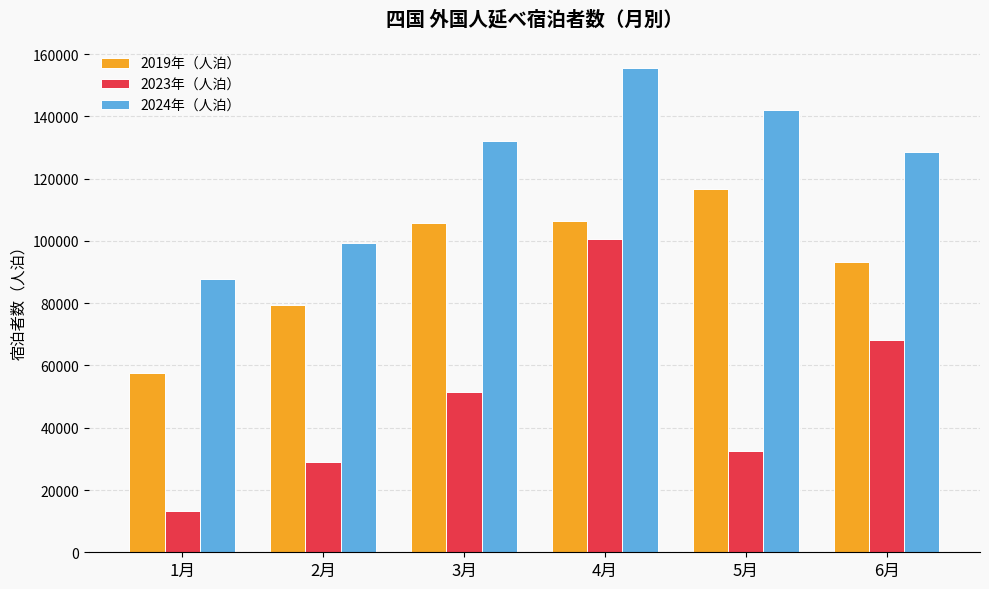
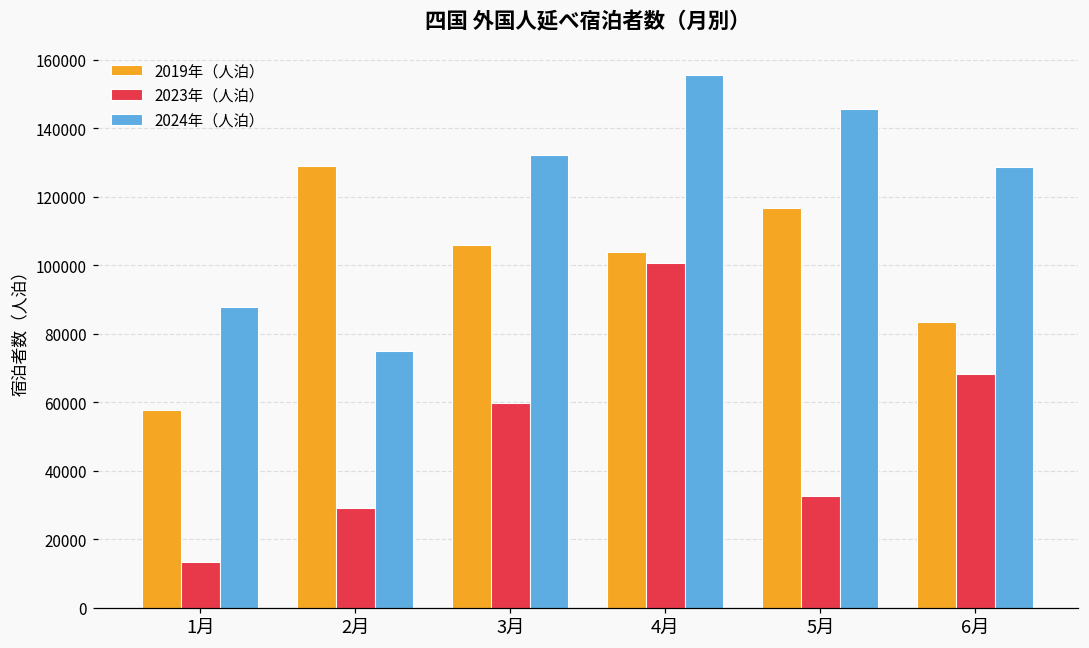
2019年（人泊）, 2月: 79000 -> 129000
2024年（人泊）, 2月: 99000 -> 75000
2023年（人泊）, 3月: 52000 -> 60000
2019年（人泊）, 4月: 106000 -> 104000
2024年（人泊）, 5月: 142000 -> 146000
2019年（人泊）, 6月: 93000 -> 83000
